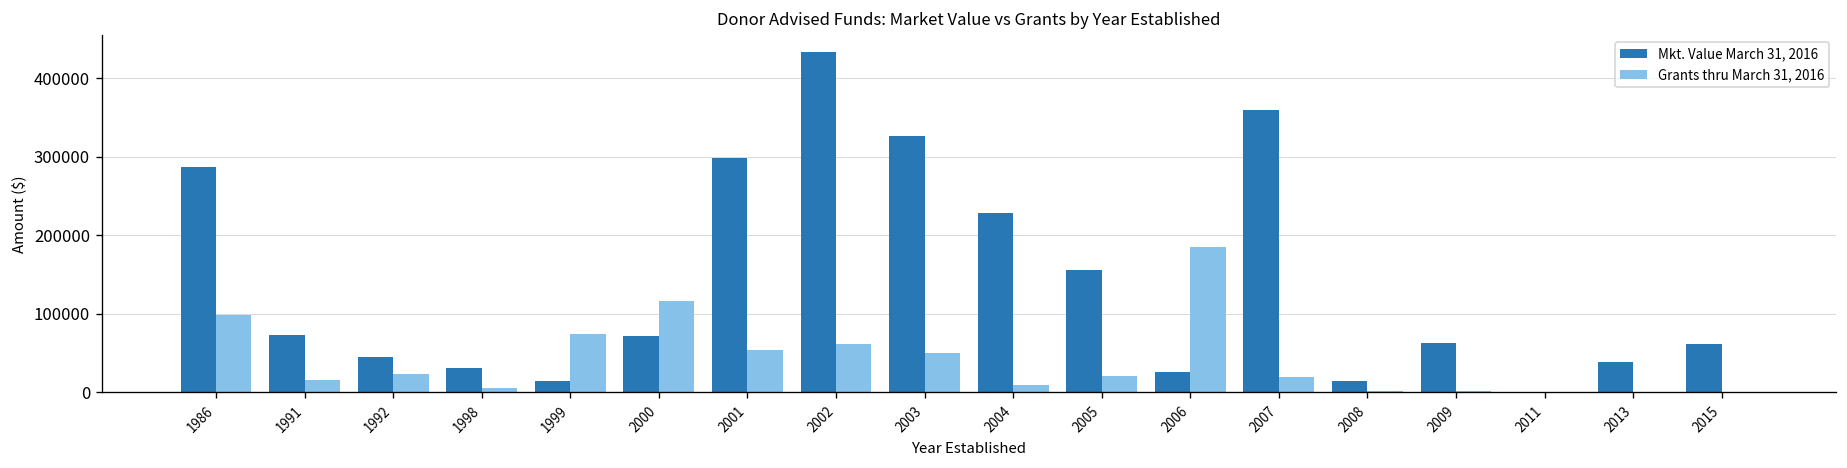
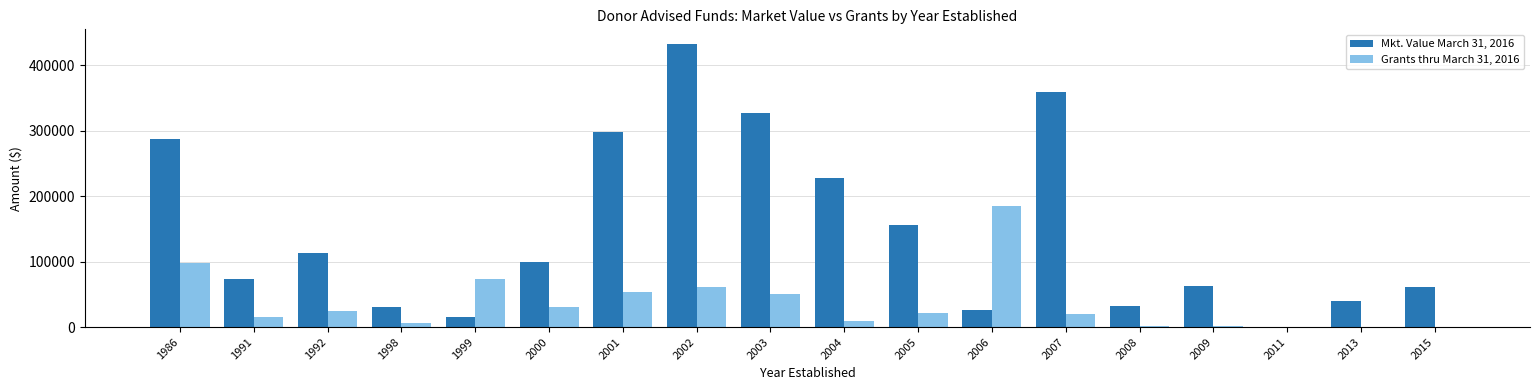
Mkt. Value March 31, 2016, 1992: 50000 -> 110000
Mkt. Value March 31, 2016, 2000: 70000 -> 100000
Grants thru March 31, 2016, 2000: 120000 -> 30000
Mkt. Value March 31, 2016, 2008: 20000 -> 30000
